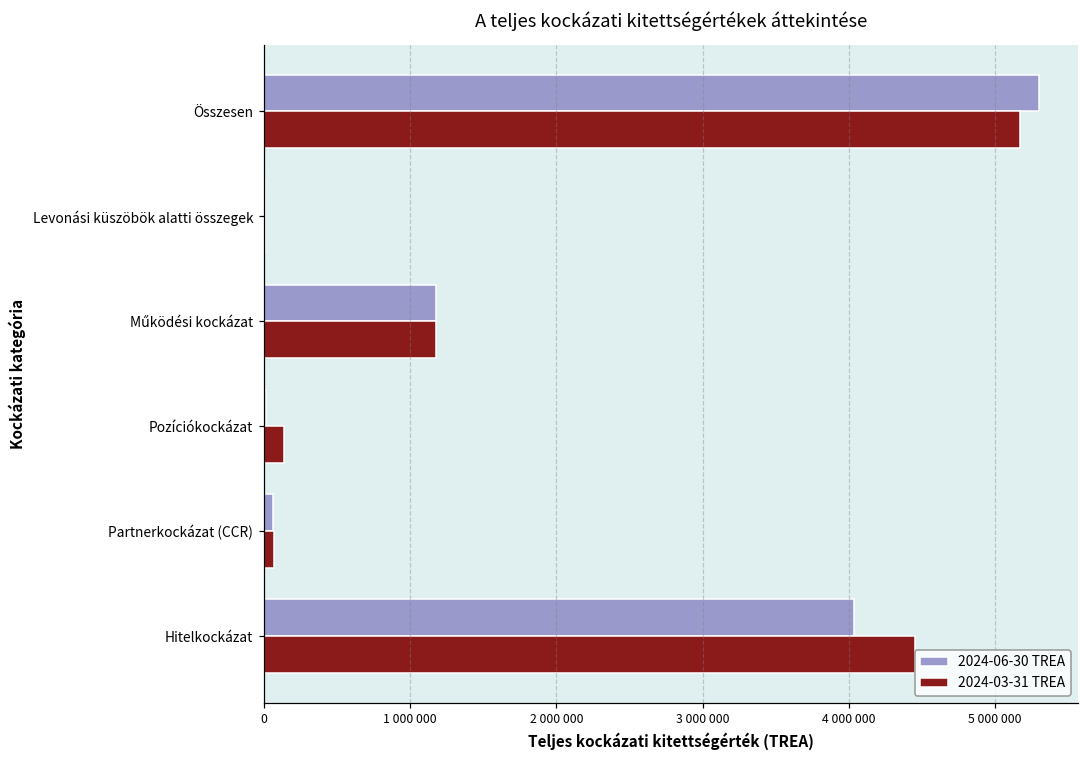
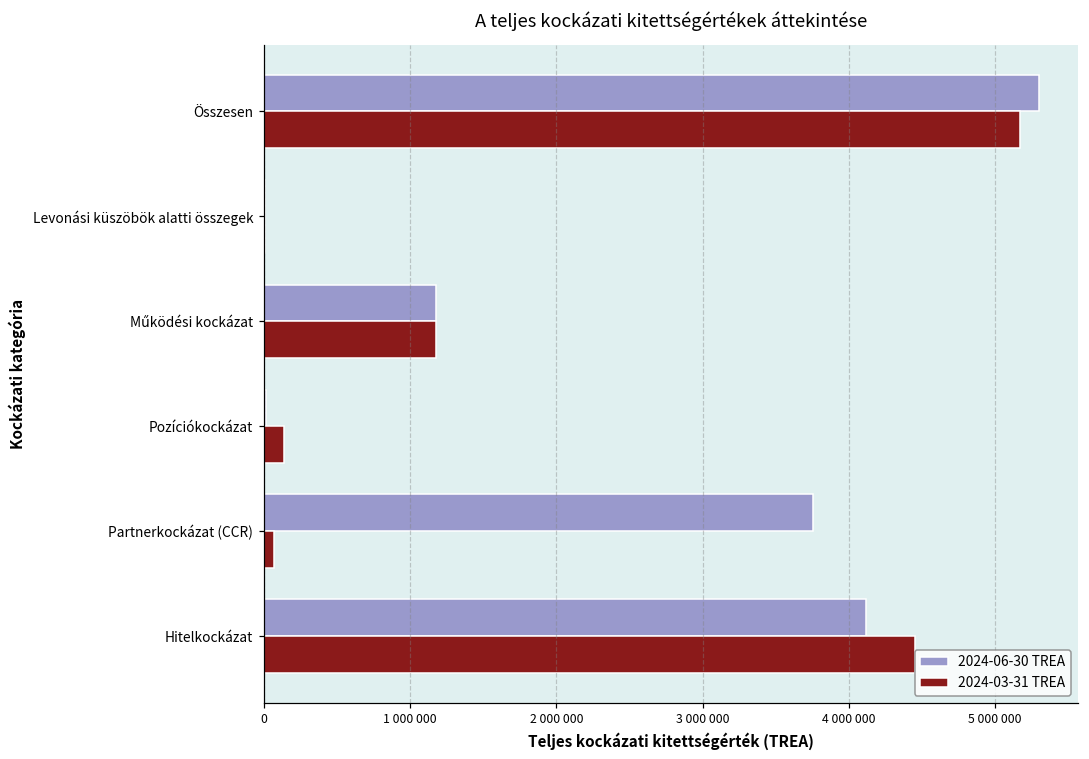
2024-06-30 TREA, Partnerkockázat (CCR): 70000 -> 3750000
2024-06-30 TREA, Hitelkockázat: 4040000 -> 4120000
